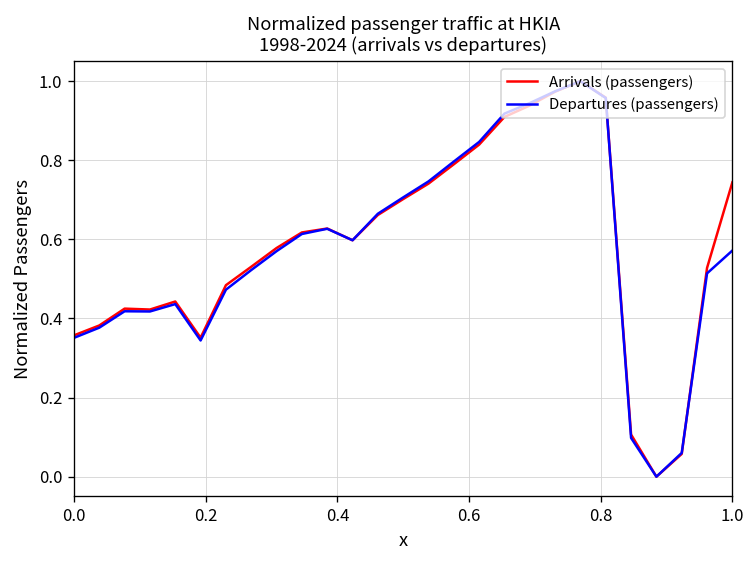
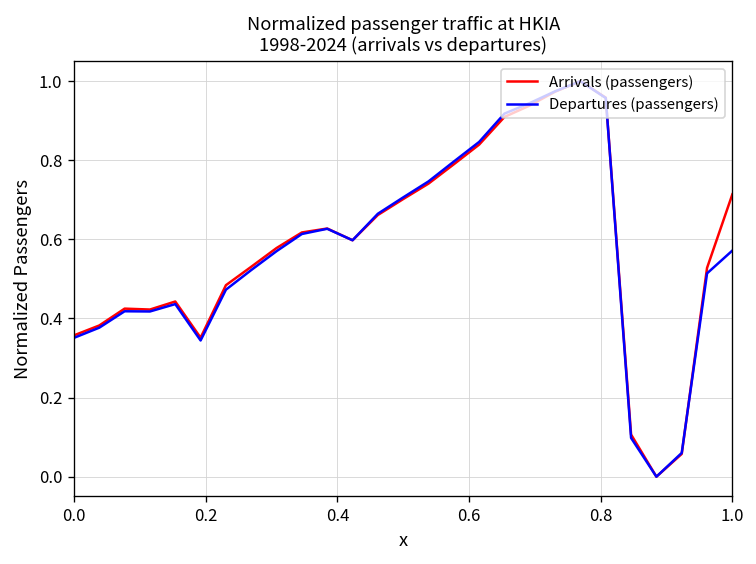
Arrivals (passengers), 1.0: 0.74 -> 0.71
